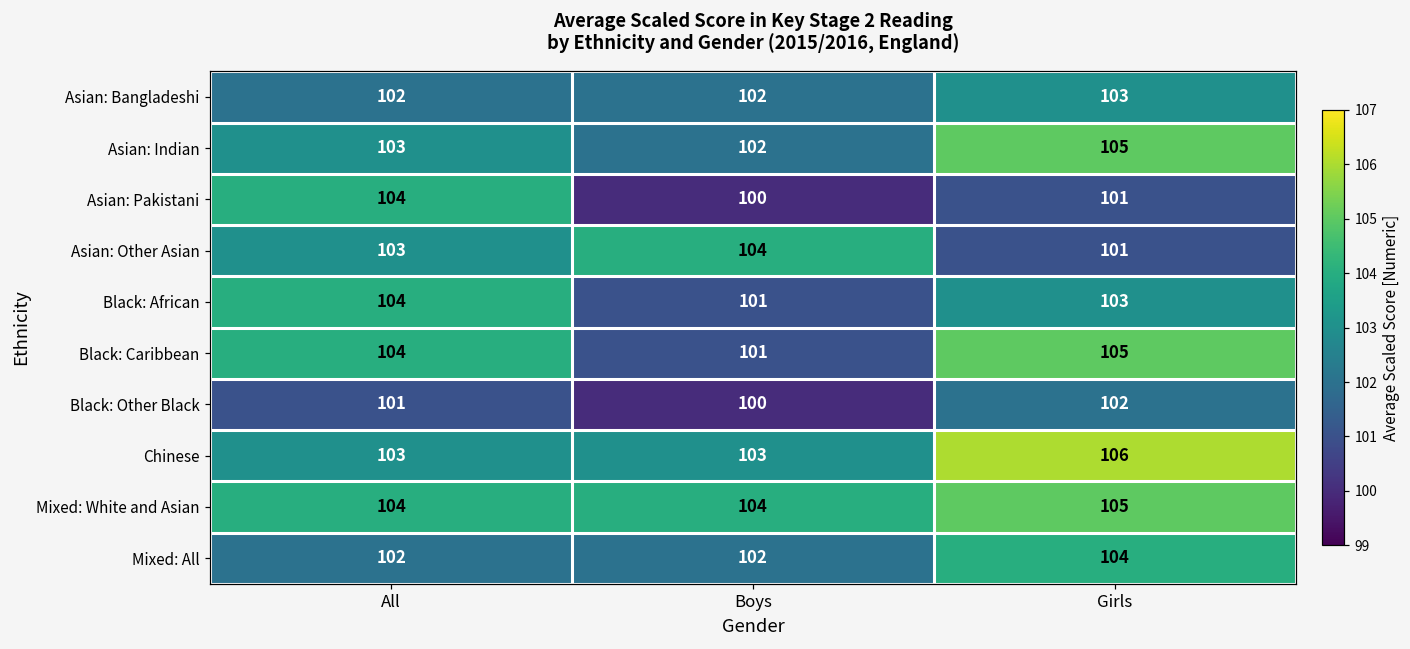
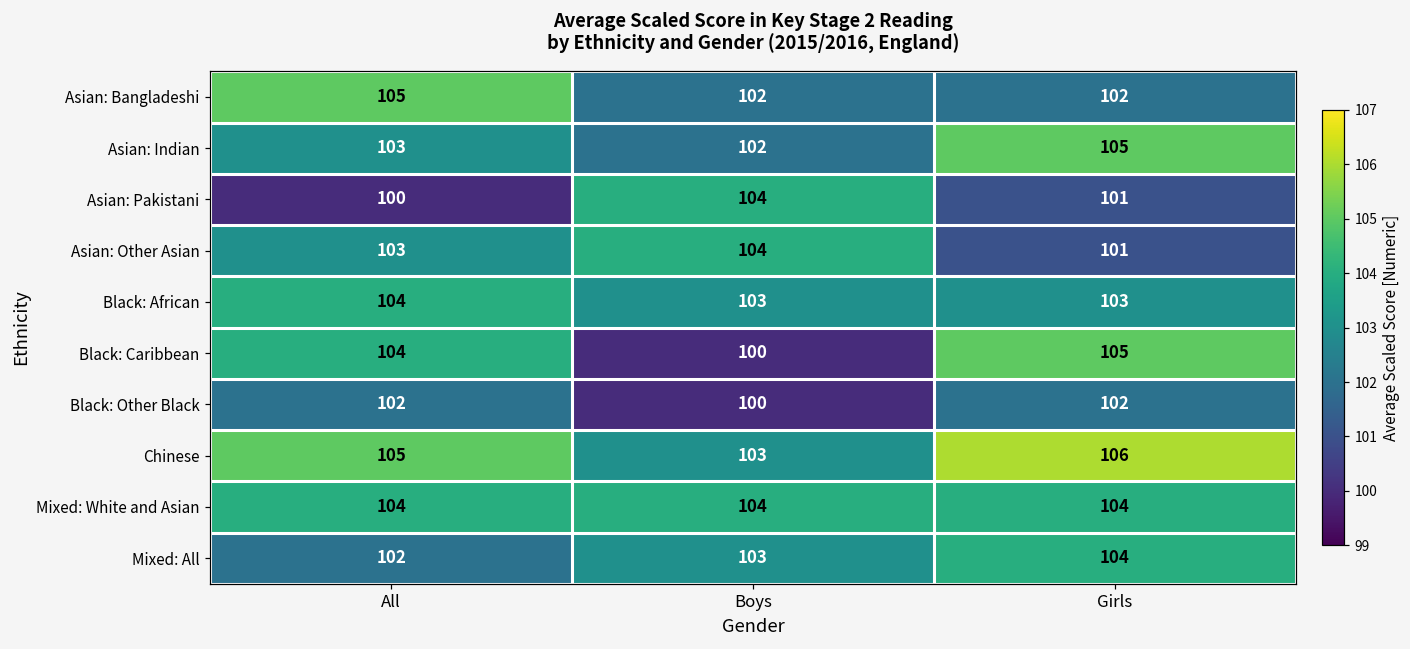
Asian: Bangladeshi, All: 102 -> 105
Asian: Bangladeshi, Girls: 103 -> 102
Asian: Pakistani, All: 104 -> 100
Asian: Pakistani, Boys: 100 -> 104
Black: African, Boys: 101 -> 103
Black: Caribbean, Boys: 101 -> 100
Black: Other Black, All: 101 -> 102
Chinese, All: 103 -> 105
Mixed: White and Asian, Girls: 105 -> 104
Mixed: All, Boys: 102 -> 103
